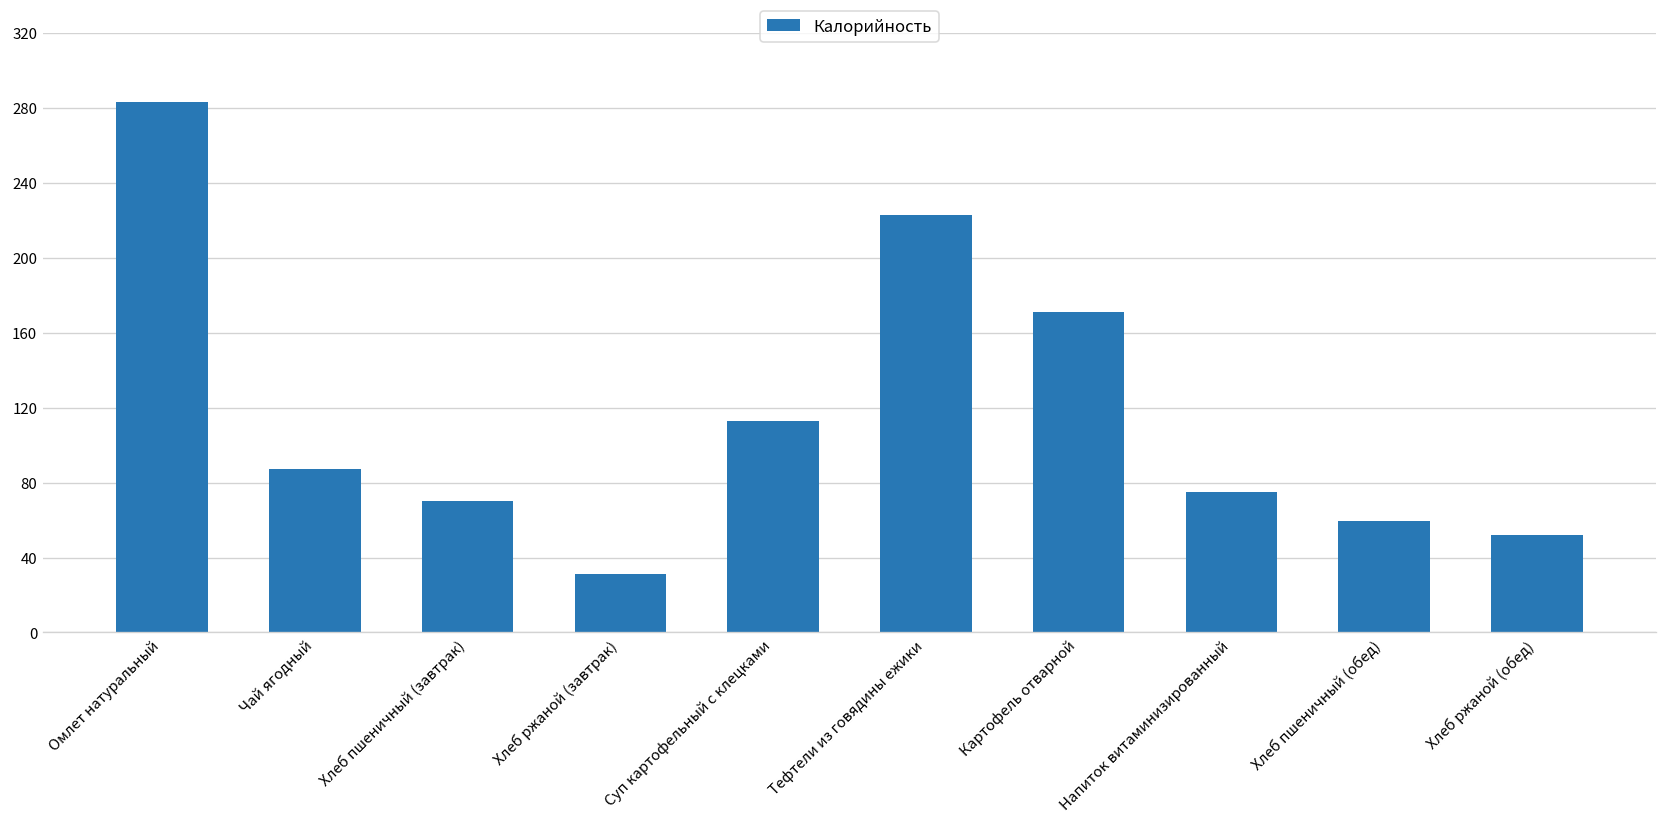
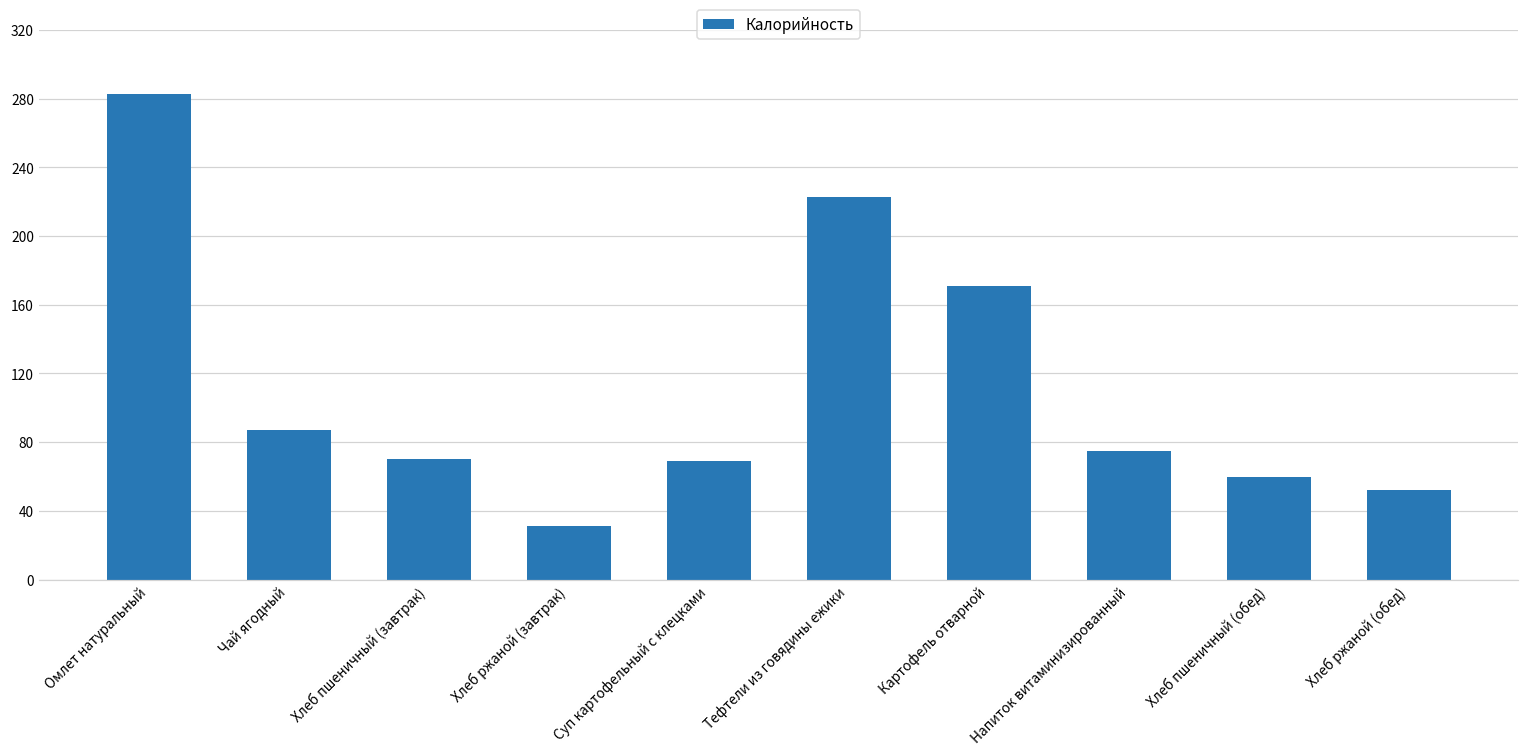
Суп картофельный с клецками: 113 -> 69
